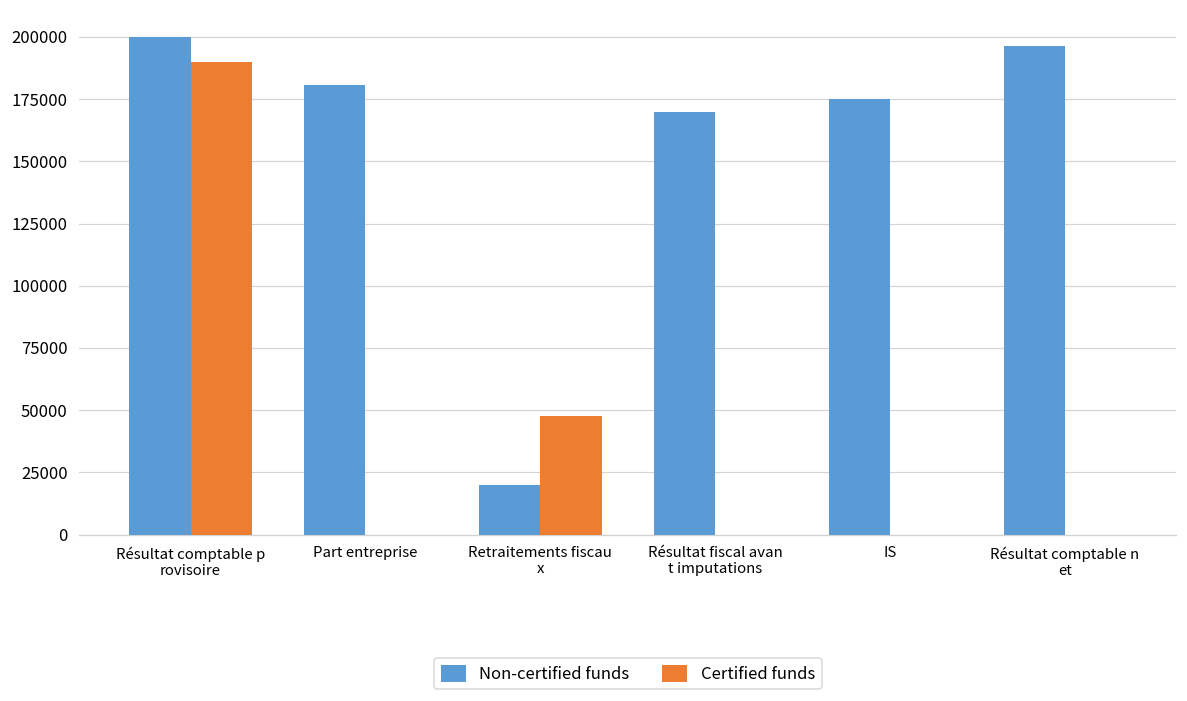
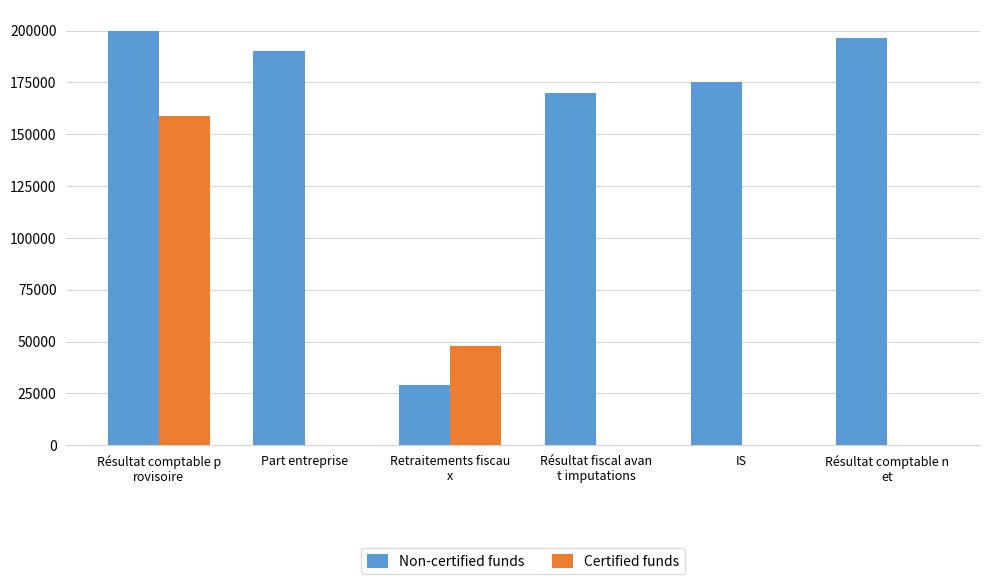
Certified funds, Résultat comptable p rovisoire: 190000 -> 159000
Non-certified funds, Part entreprise: 181000 -> 190000
Non-certified funds, Retraitements fiscau x: 20000 -> 29000
